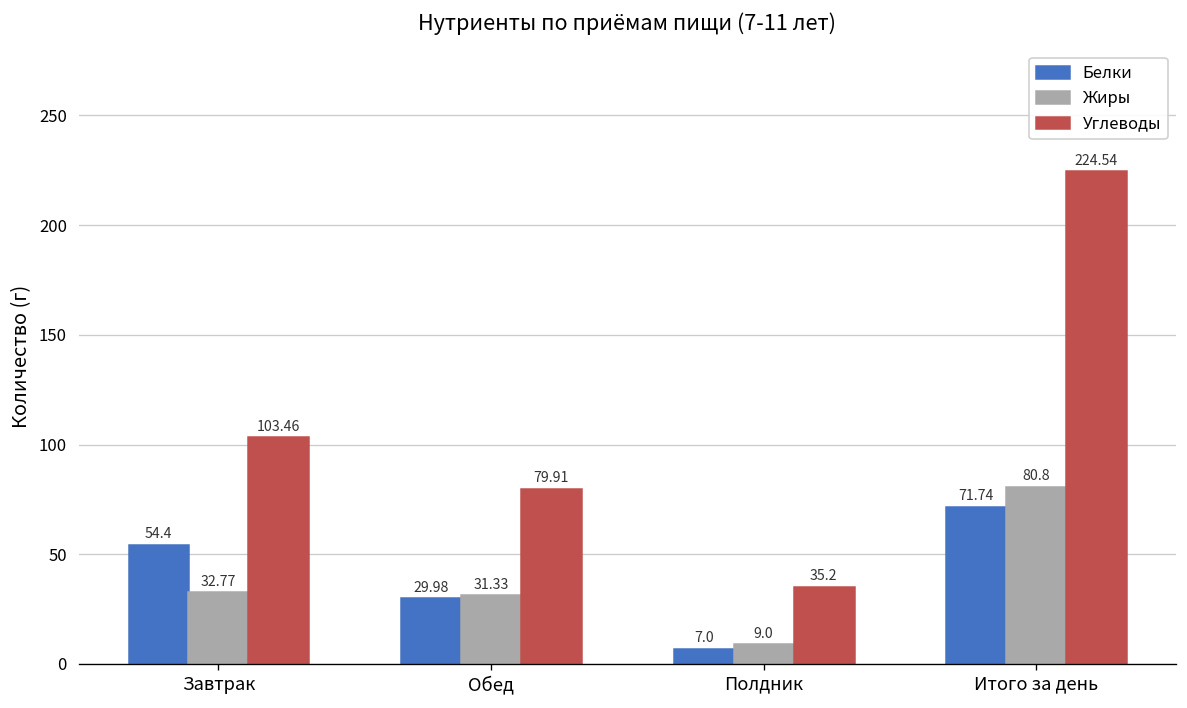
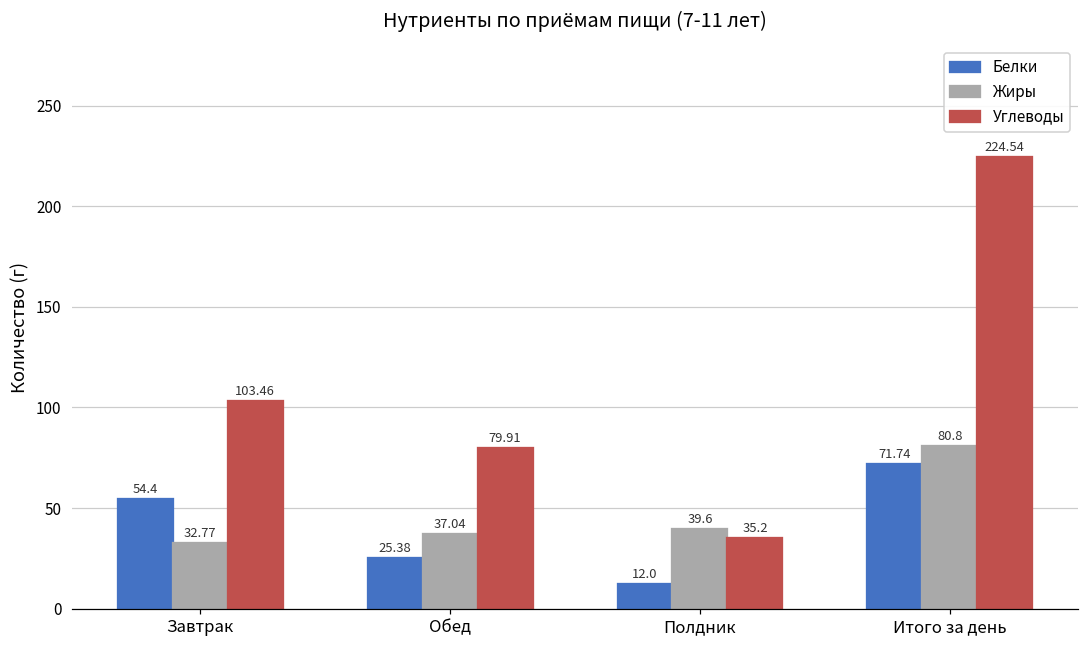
Белки, Обед: 29.98 -> 25.38
Жиры, Обед: 31.33 -> 37.04
Белки, Полдник: 7.0 -> 12.0
Жиры, Полдник: 9.0 -> 39.6
